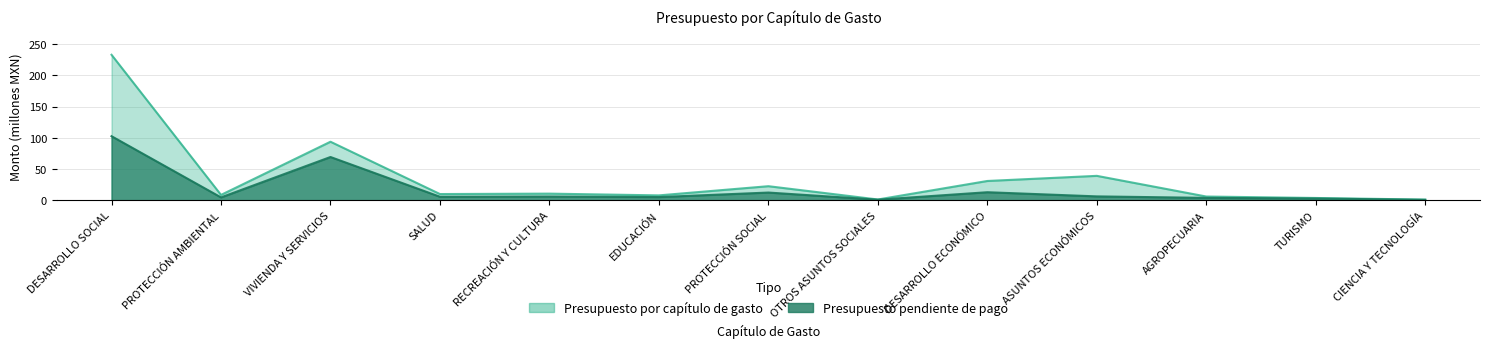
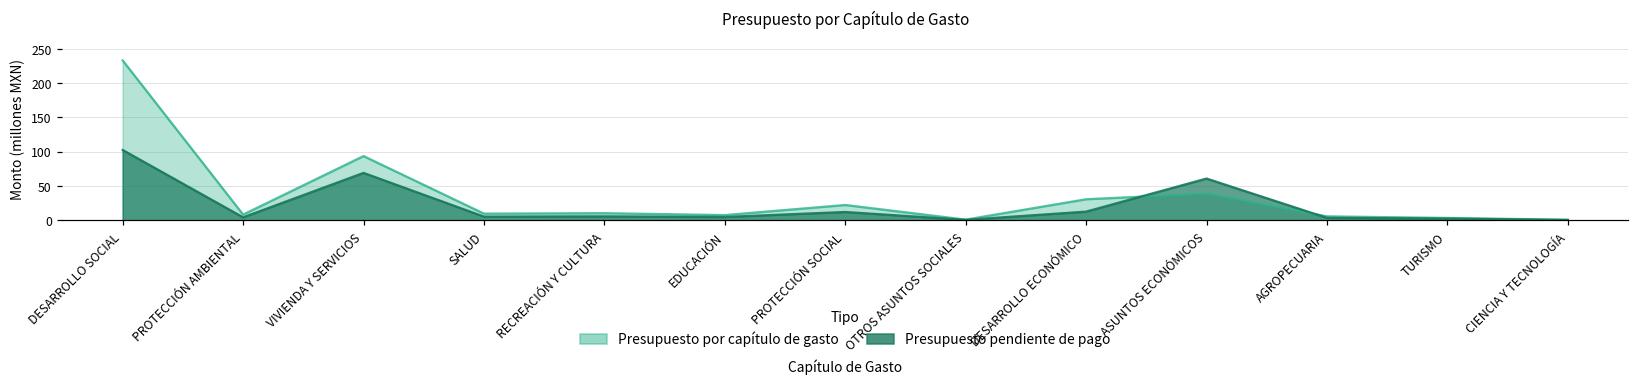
Presupuesto pendiente de pago, ASUNTOS ECONÓMICOS: 10 -> 60
